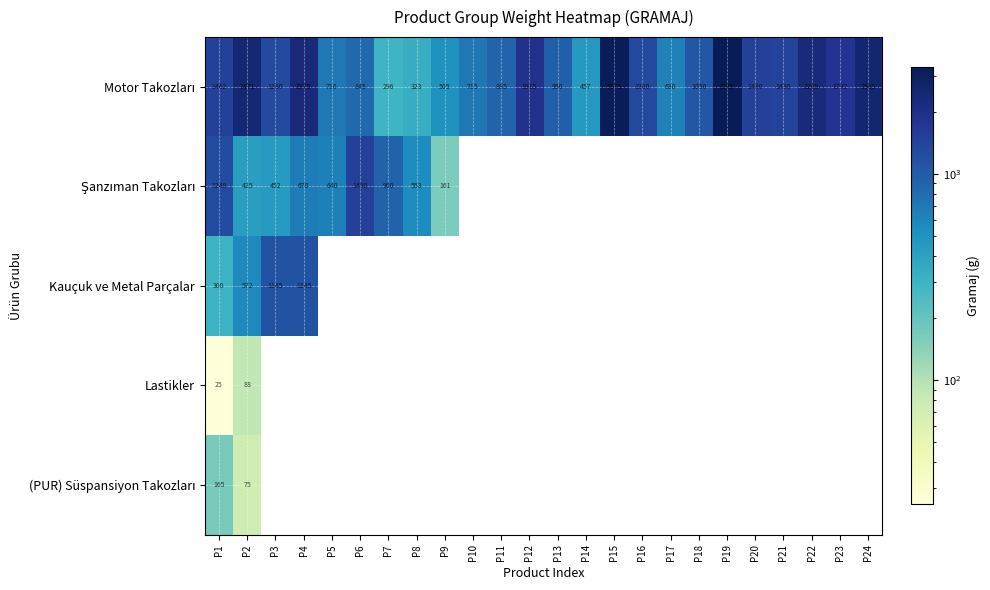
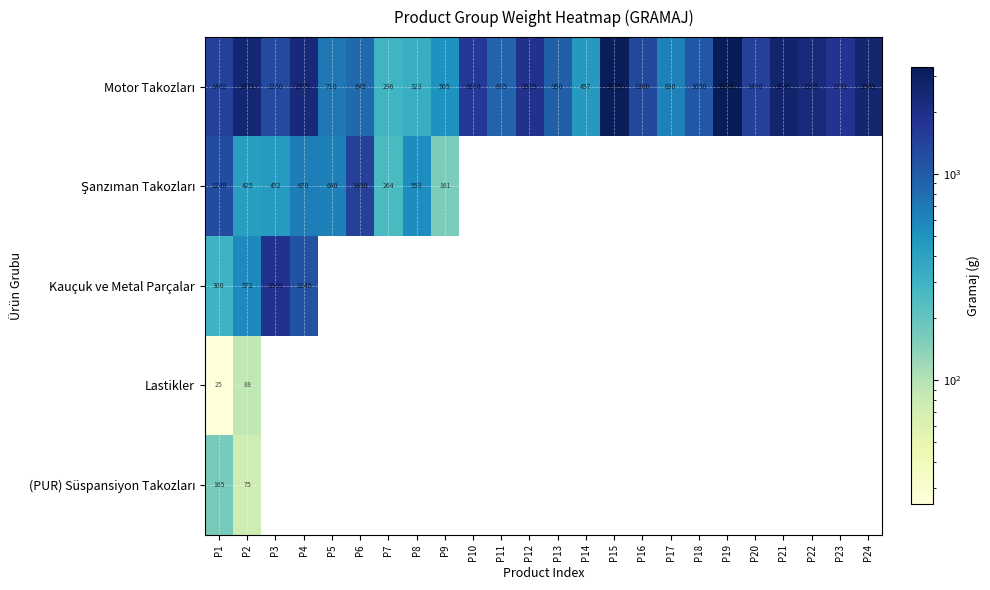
Motor Takozları, P10: 715 -> 1684
Motor Takozları, P21: 1430 -> 2646
Şanzıman Takozları, P7: 900 -> 264
Kauçuk ve Metal Parçalar, P3: 1145 -> 1869
